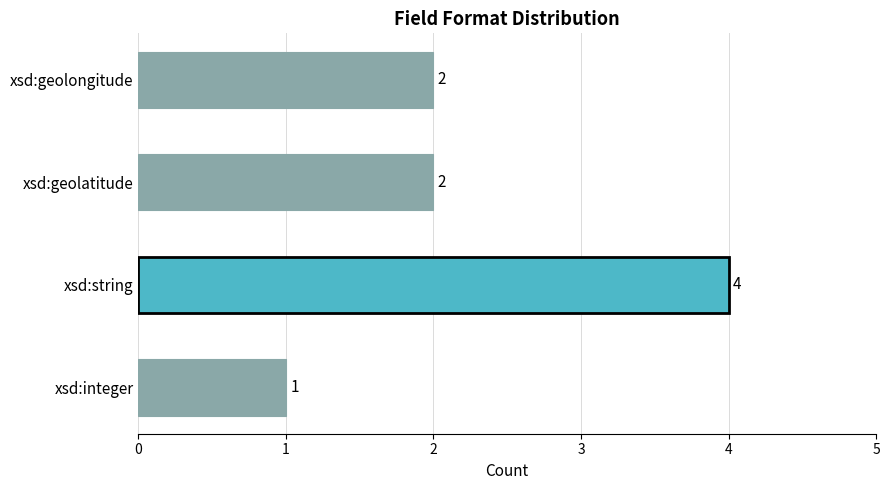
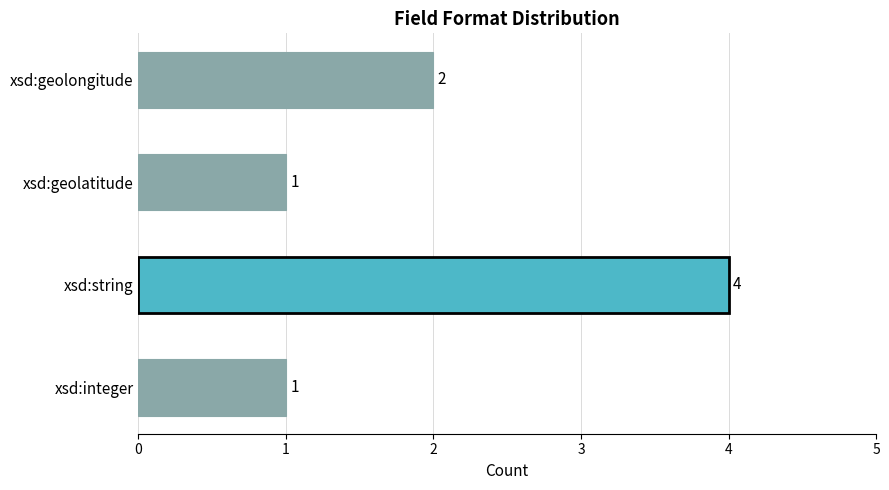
xsd:geolatitude: 2 -> 1
